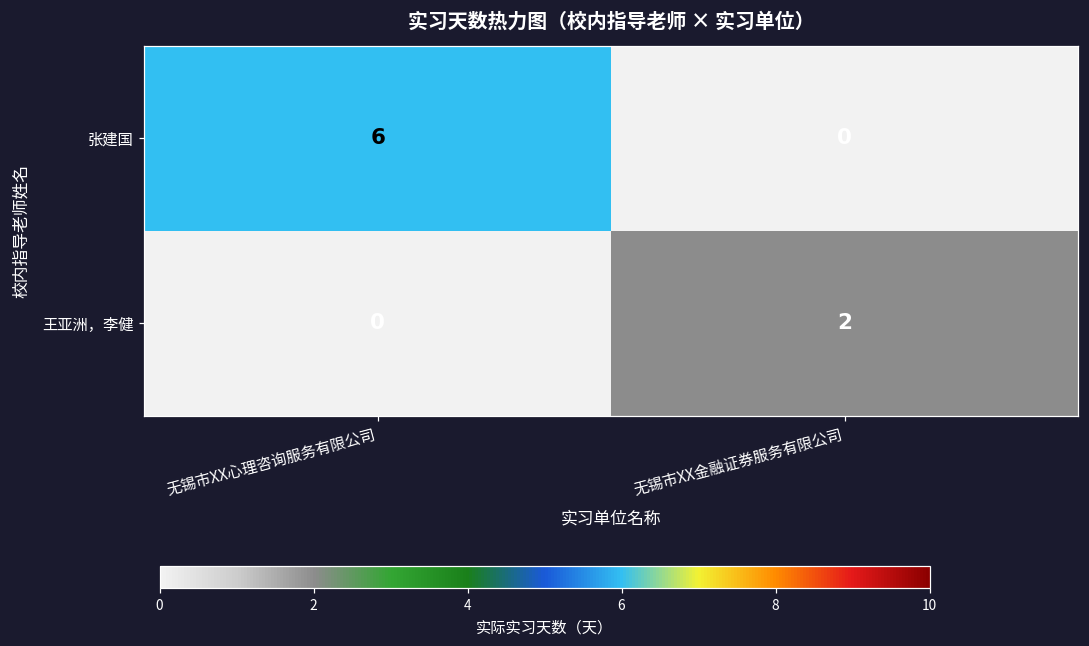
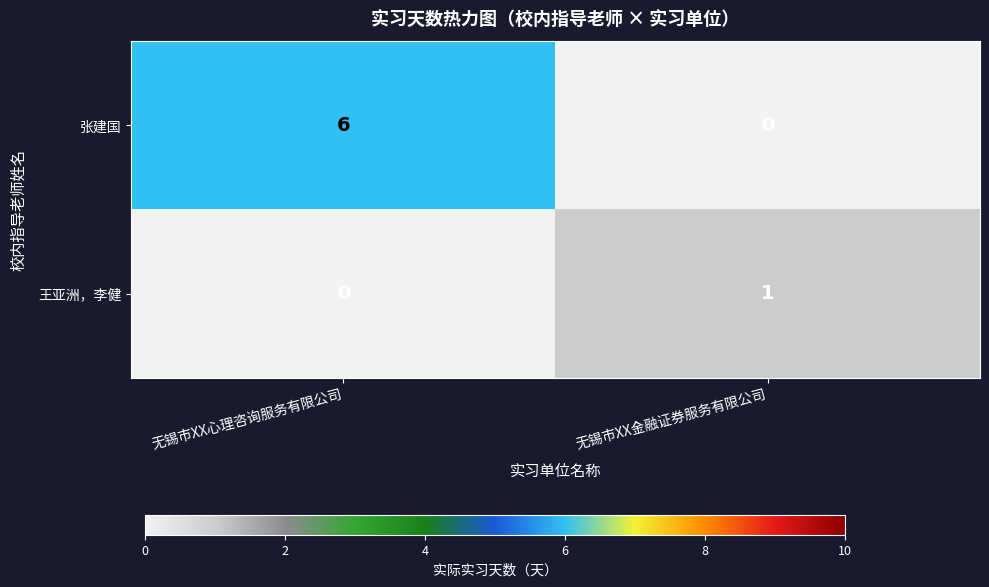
王亚洲，李健, 无锡市XX金融证券服务有限公司: 2 -> 1
